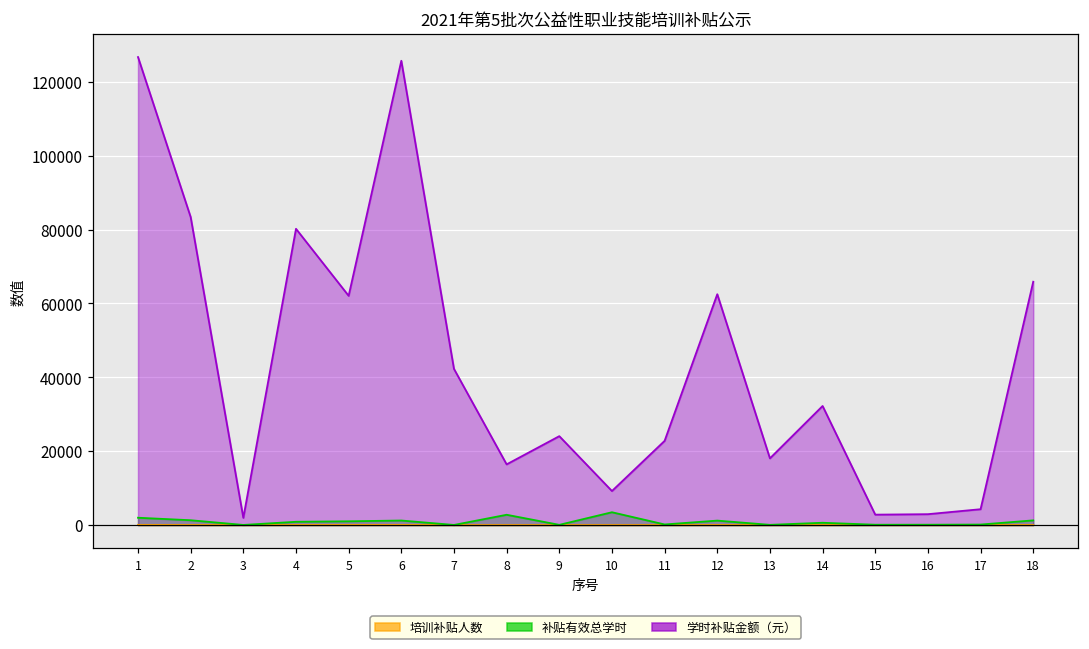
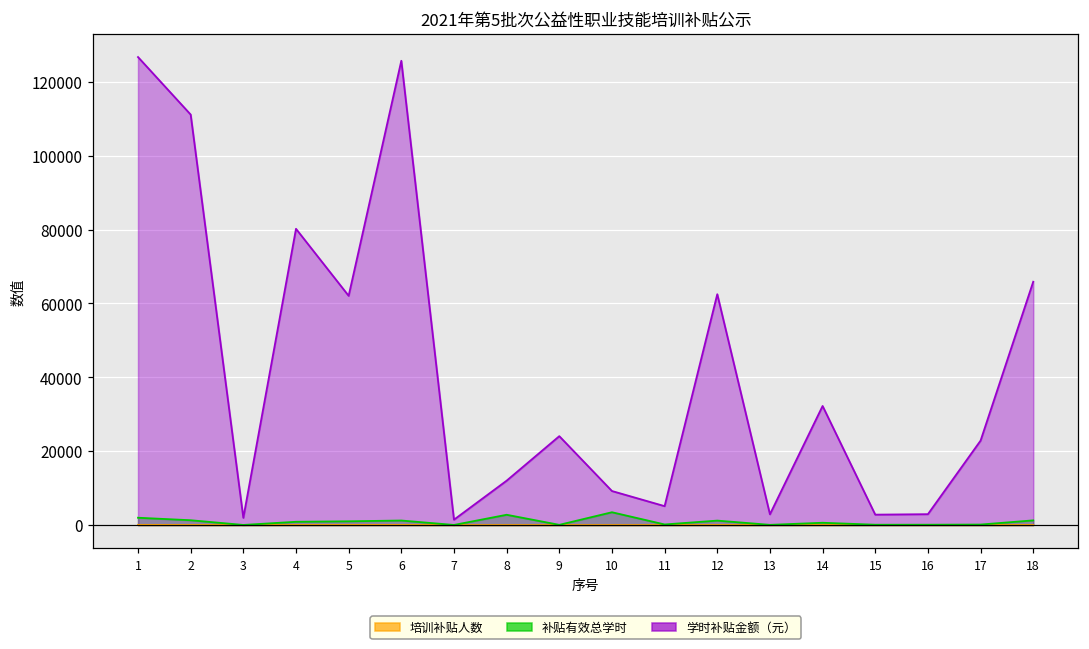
学时补贴金额（元）, 2: 83000 -> 111000
学时补贴金额（元）, 7: 42000 -> 1000
学时补贴金额（元）, 8: 16000 -> 12000
学时补贴金额（元）, 11: 23000 -> 5000
学时补贴金额（元）, 13: 18000 -> 3000
学时补贴金额（元）, 17: 4000 -> 23000
